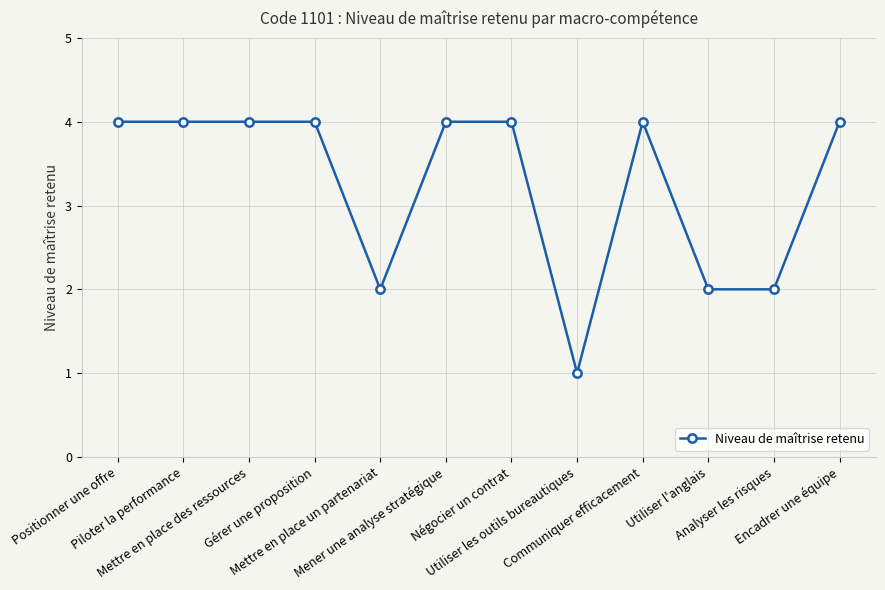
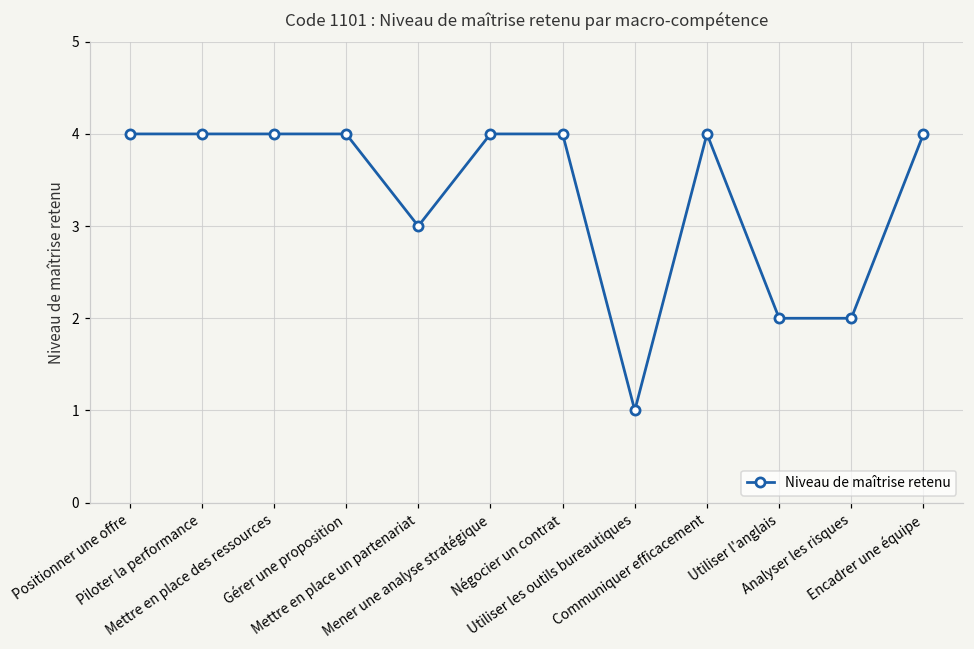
Mettre en place un partenariat: 2 -> 3
